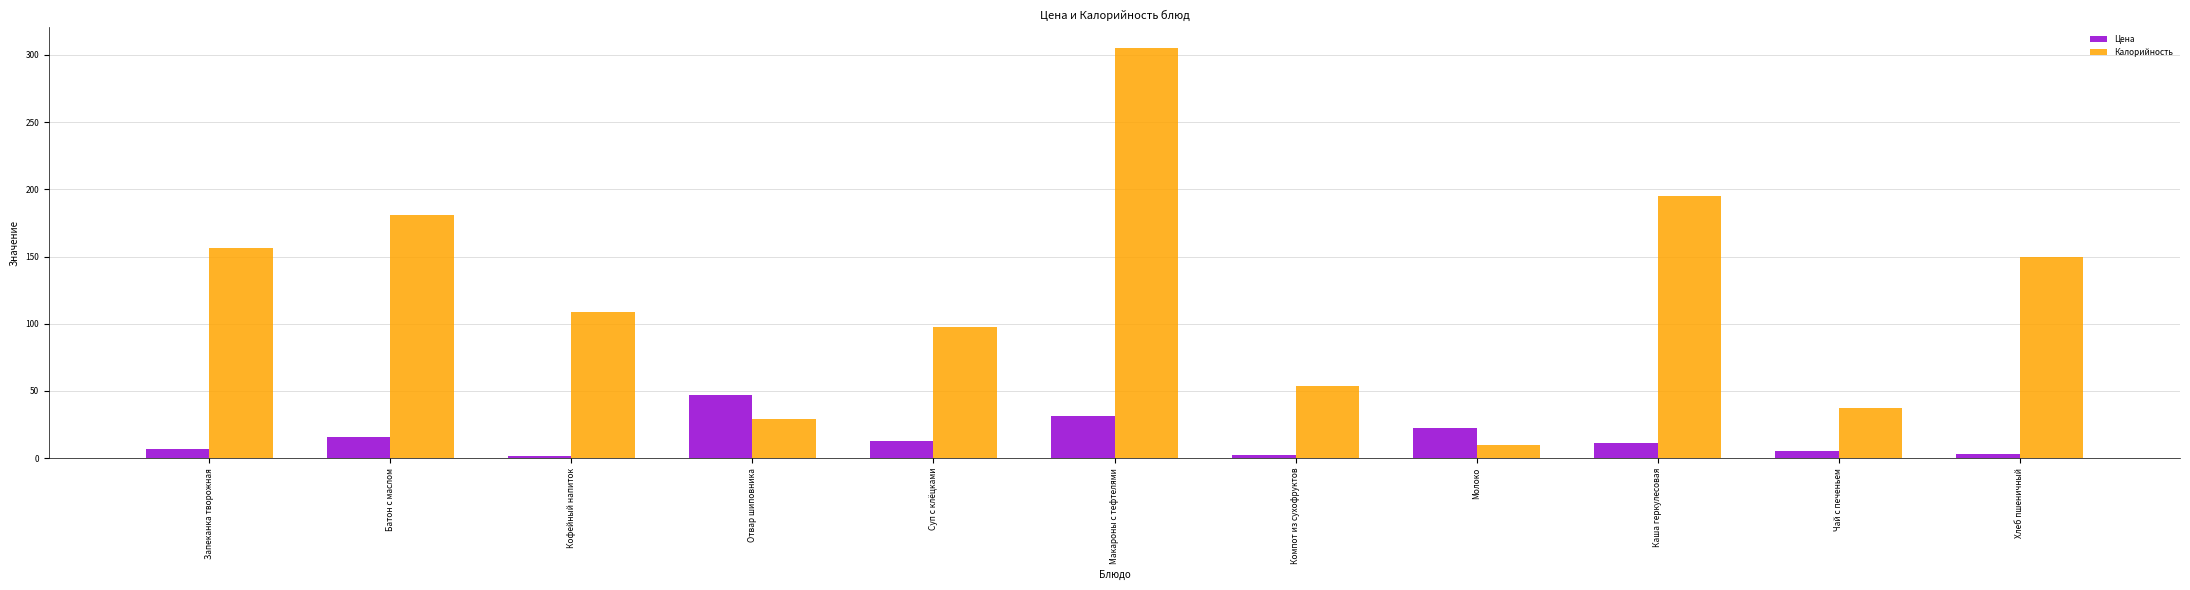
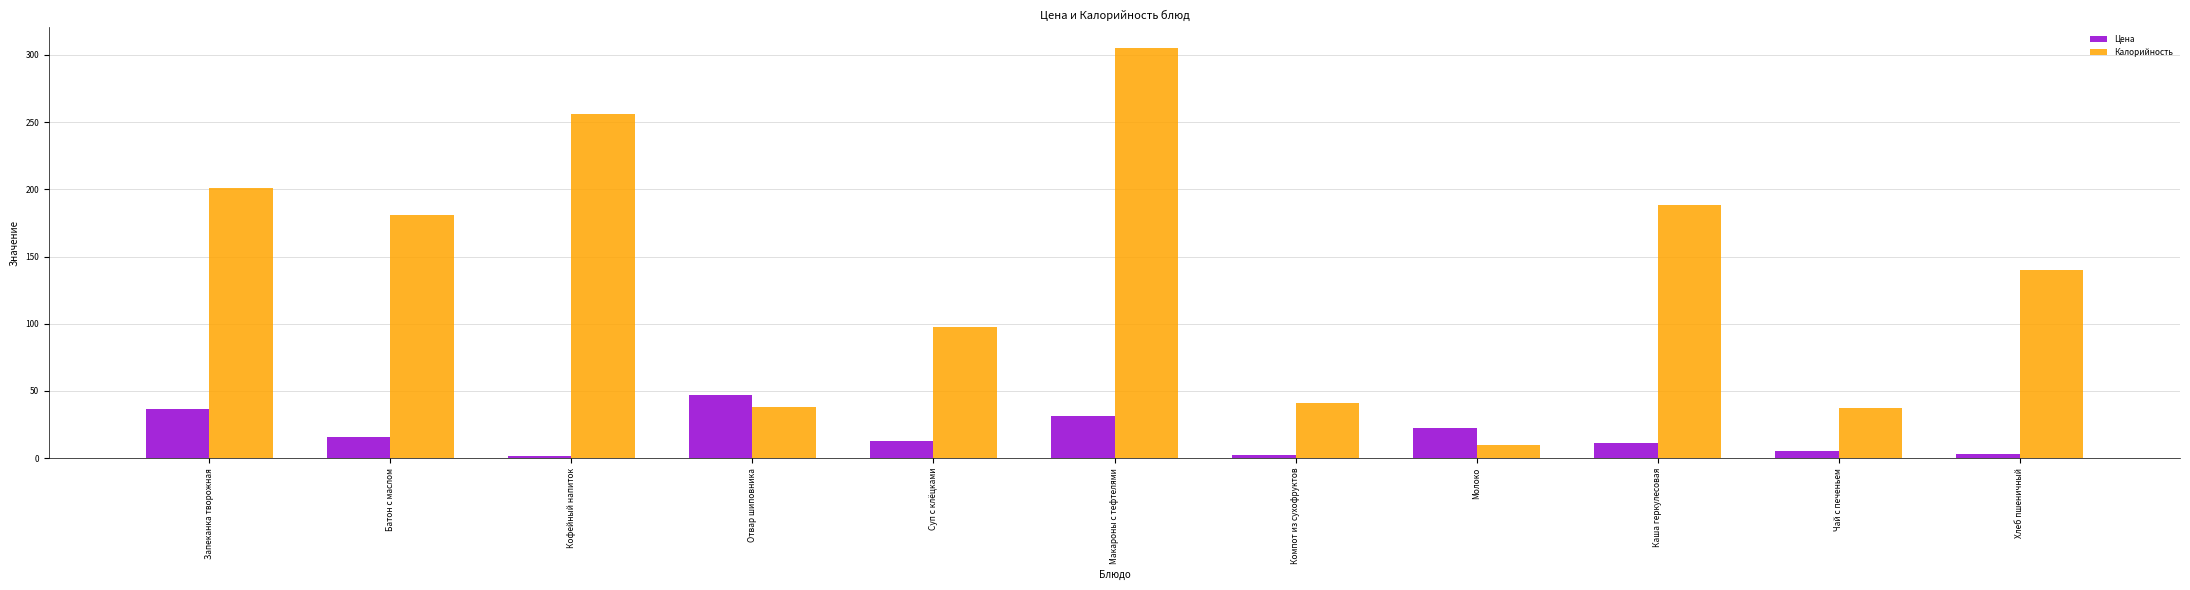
Цена, Запеканка творожная: 6 -> 36
Калорийность, Запеканка творожная: 156 -> 201
Калорийность, Кофейный напиток: 109 -> 256
Калорийность, Отвар шиповника: 29 -> 38
Калорийность, Компот из сухофруктов: 54 -> 41
Калорийность, Каша геркулесовая: 195 -> 188
Калорийность, Хлеб пшеничный: 150 -> 140
